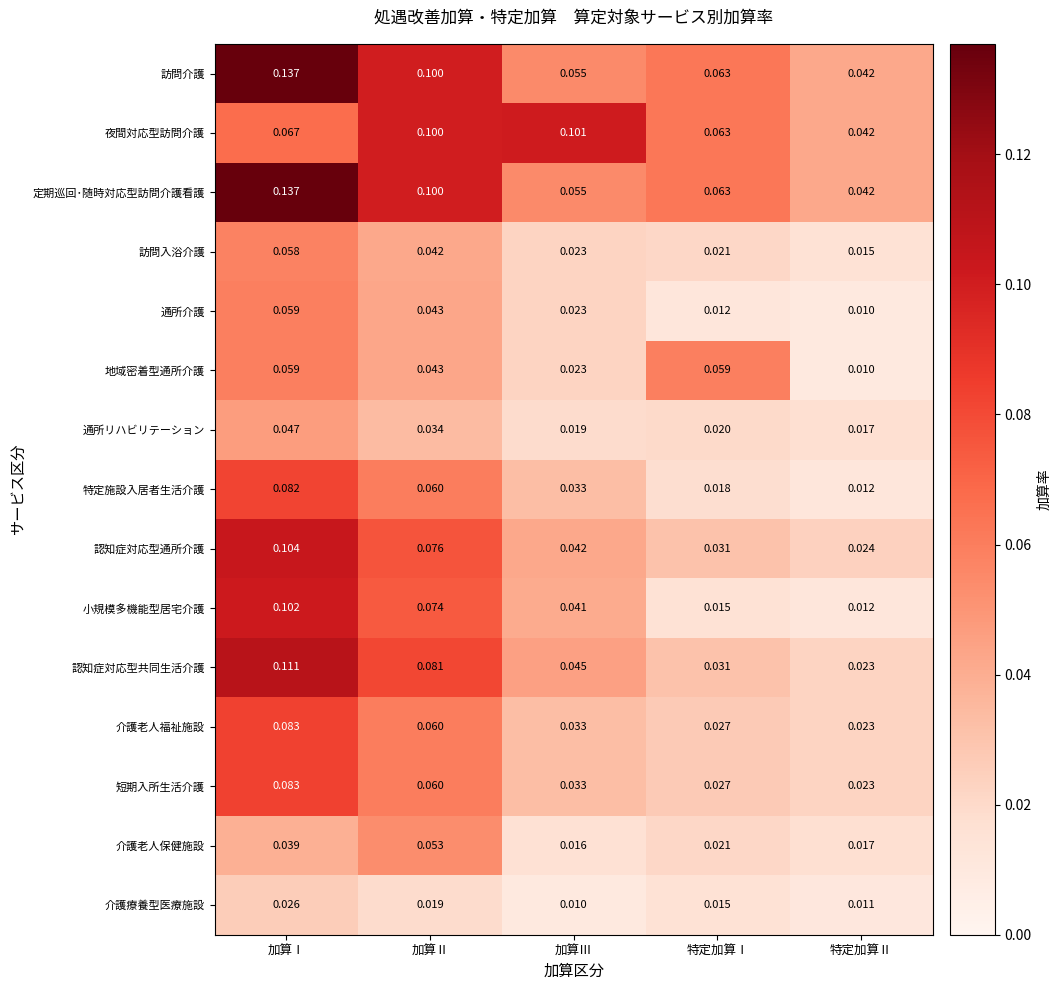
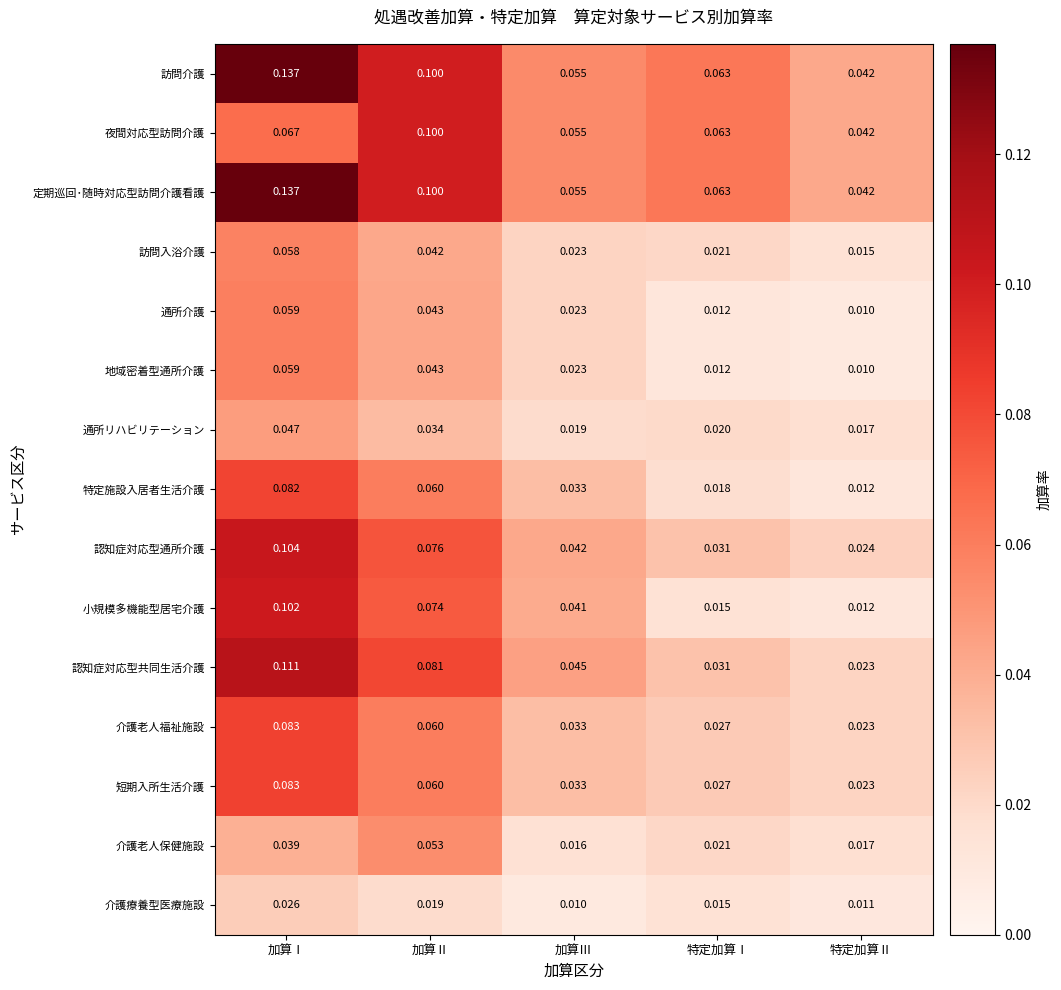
夜間対応型訪問介護, 加算Ⅲ: 0.101 -> 0.055
地域密着型通所介護, 特定加算Ⅰ: 0.059 -> 0.012
